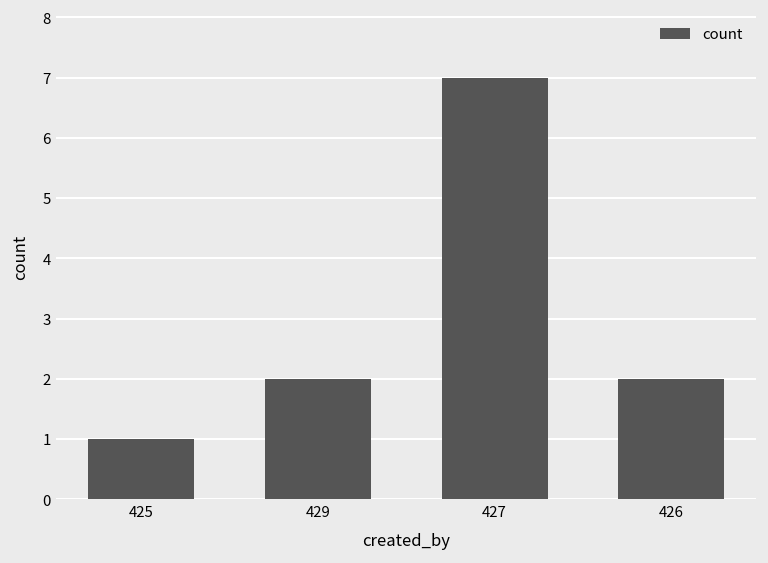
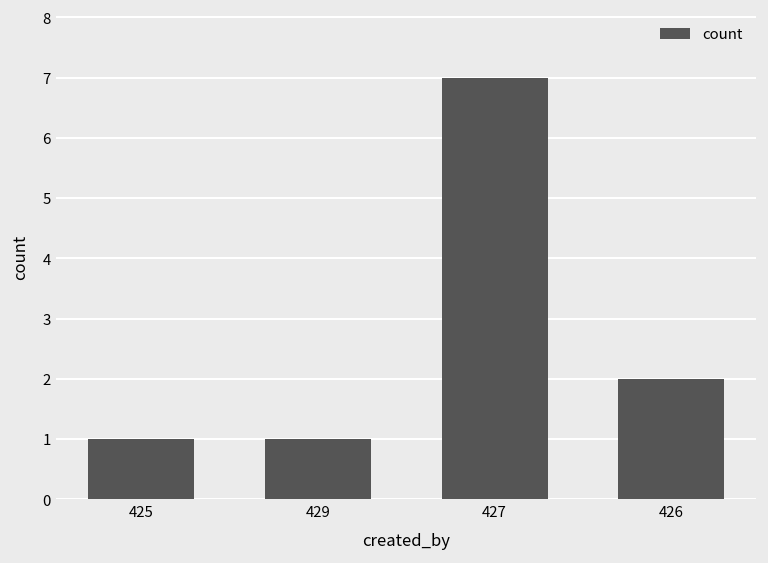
429: 2 -> 1
